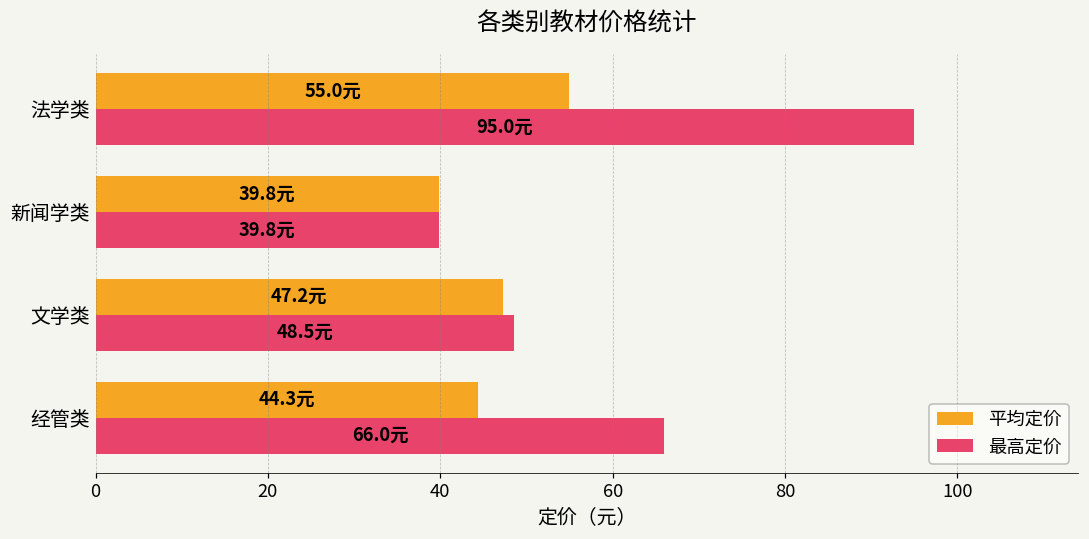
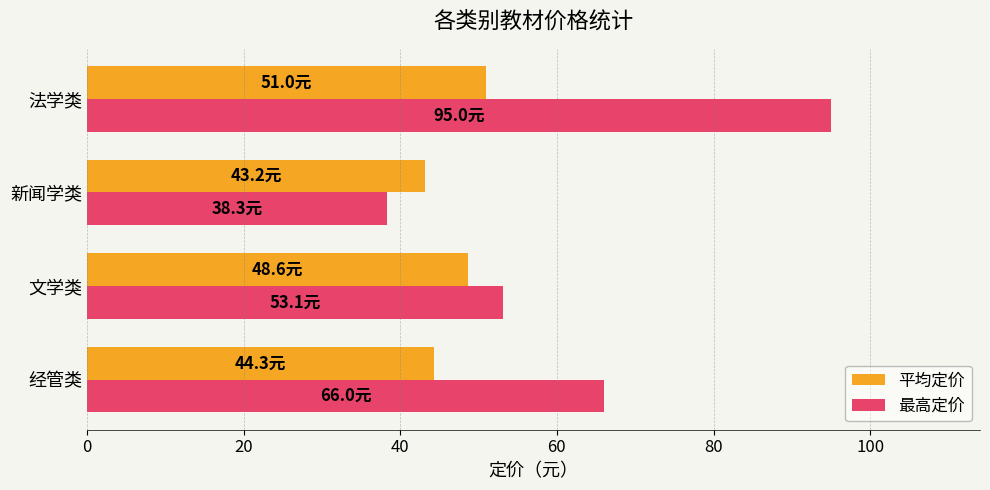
平均定价, 法学类: 55.0元 -> 51.0元
平均定价, 新闻学类: 39.8元 -> 43.2元
最高定价, 新闻学类: 39.8元 -> 38.3元
平均定价, 文学类: 47.2元 -> 48.6元
最高定价, 文学类: 48.5元 -> 53.1元
